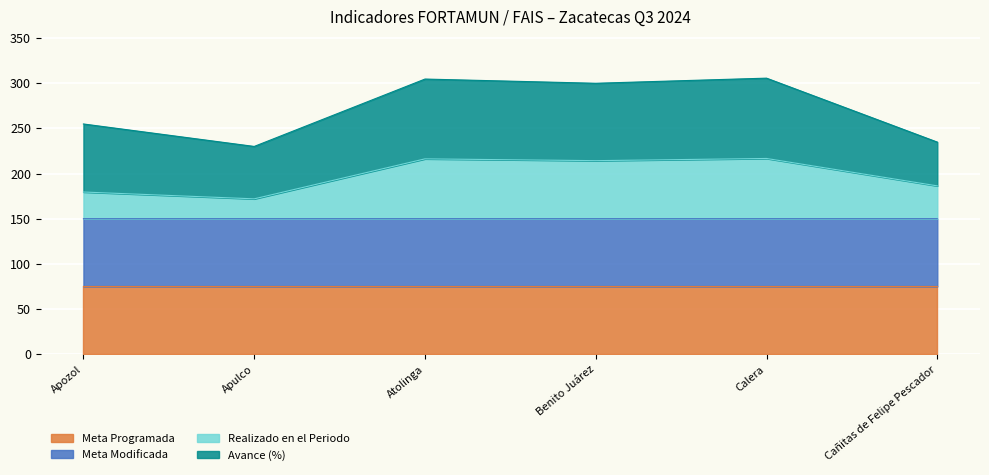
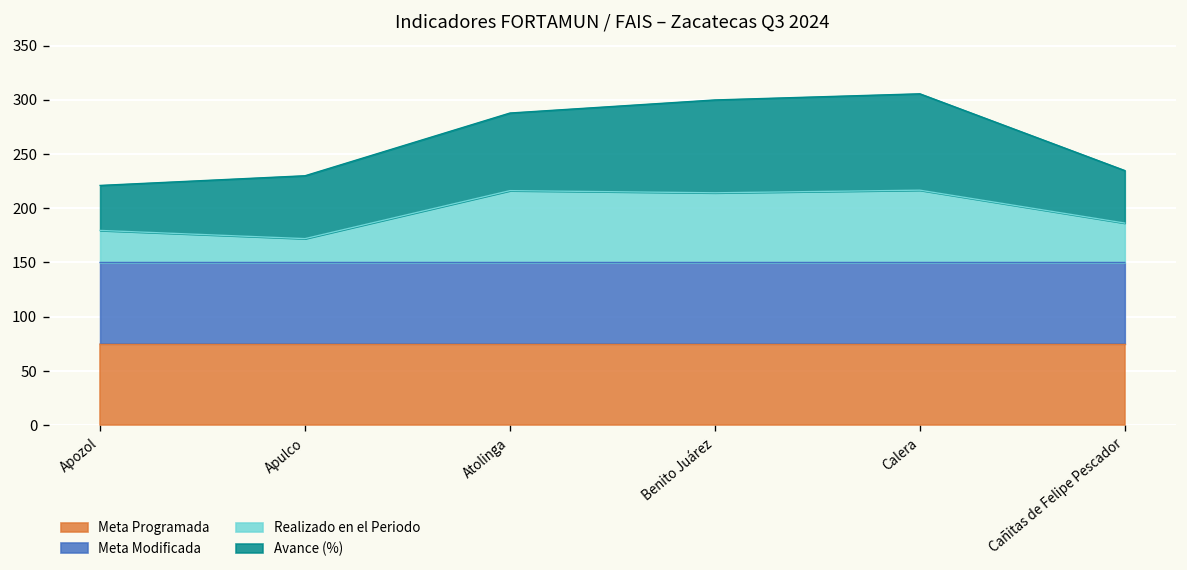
Avance (%), Apozol: 80 -> 40
Avance (%), Atolinga: 90 -> 70
